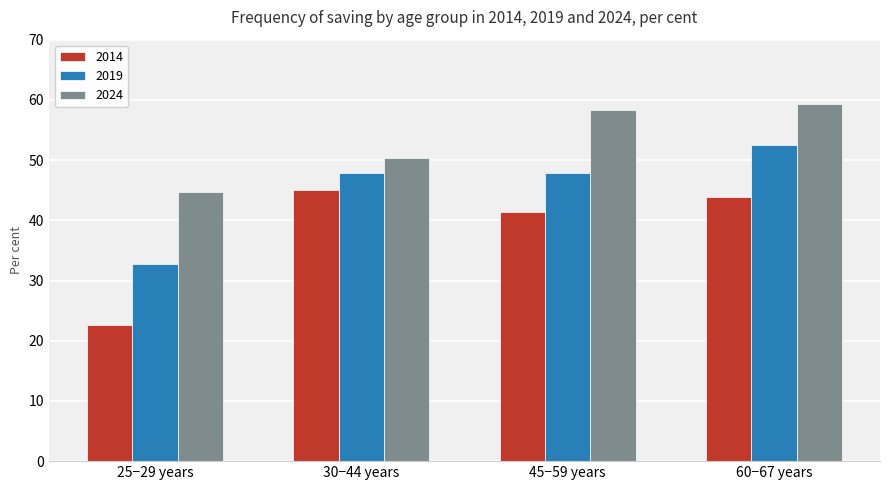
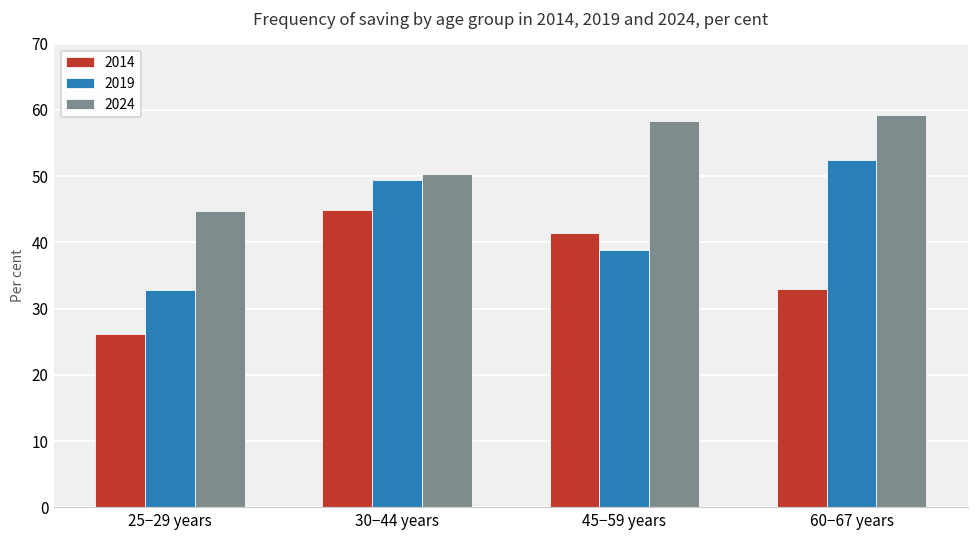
2014, 25−29 years: 23 -> 26
2019, 30−44 years: 48 -> 49
2019, 45−59 years: 48 -> 39
2014, 60−67 years: 44 -> 33
